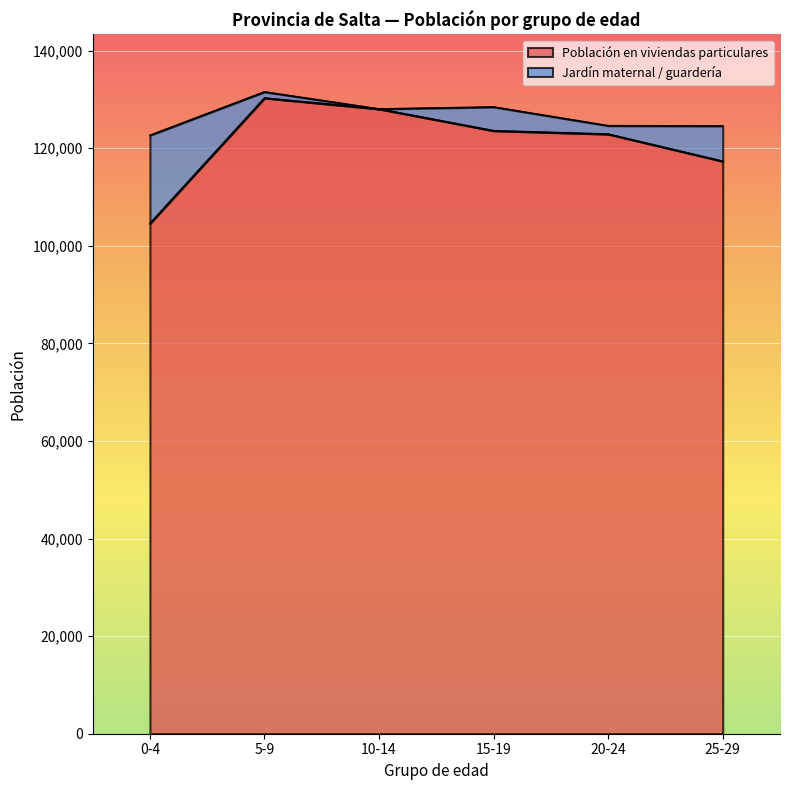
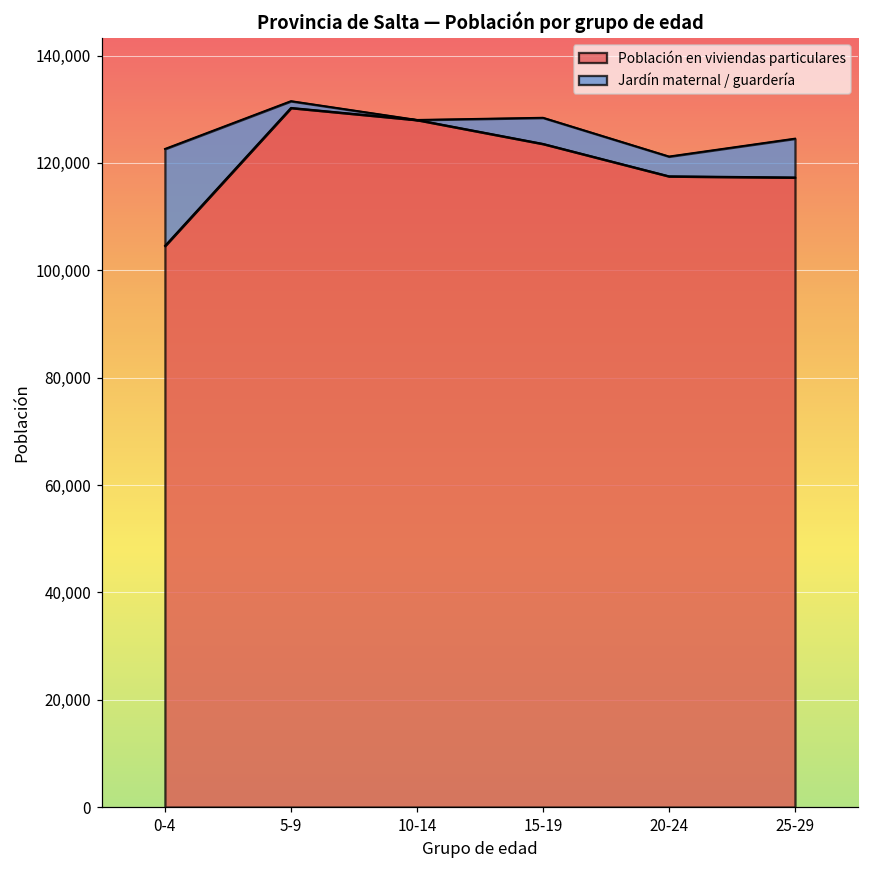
Población en viviendas particulares, 20-24: 123,000 -> 118,000
Jardín maternal / guardería, 20-24: 2,000 -> 4,000
